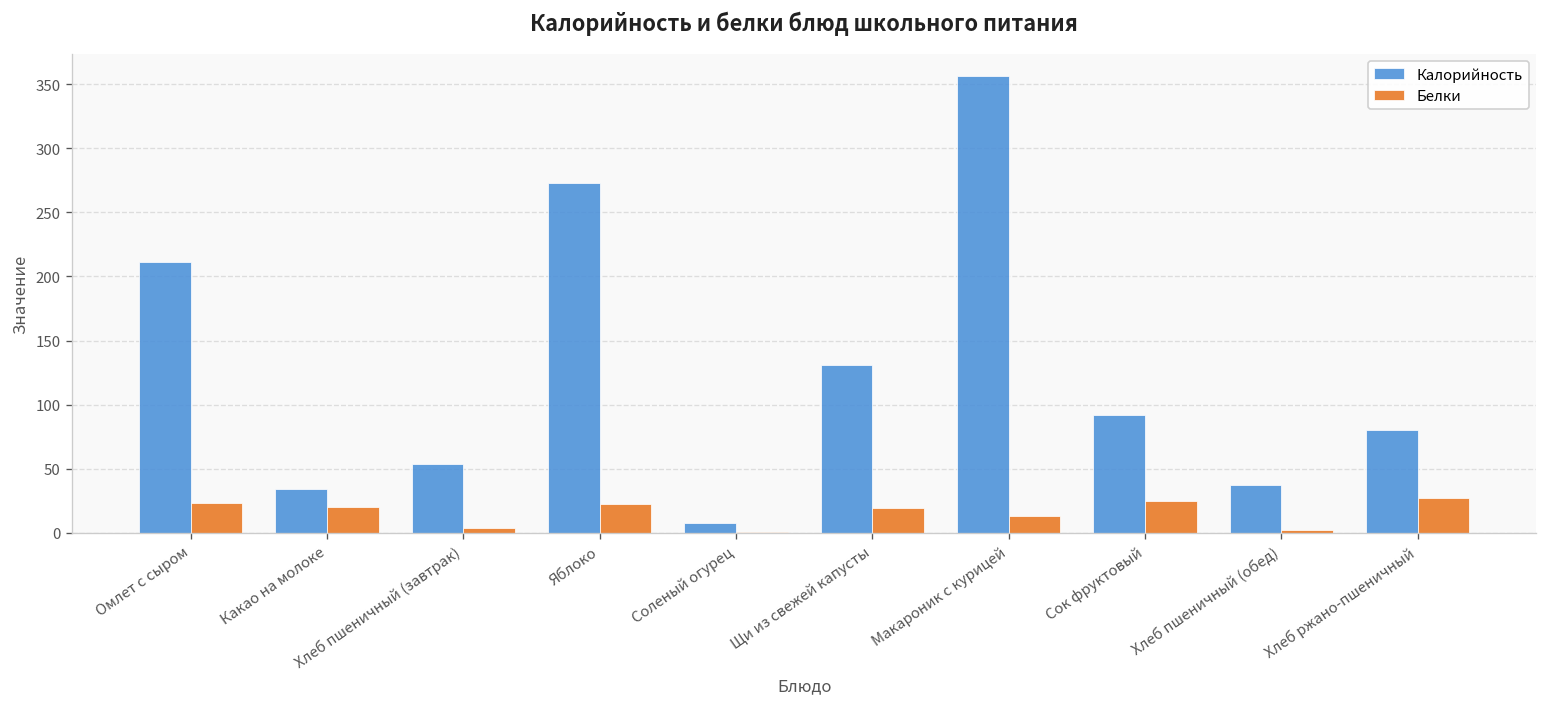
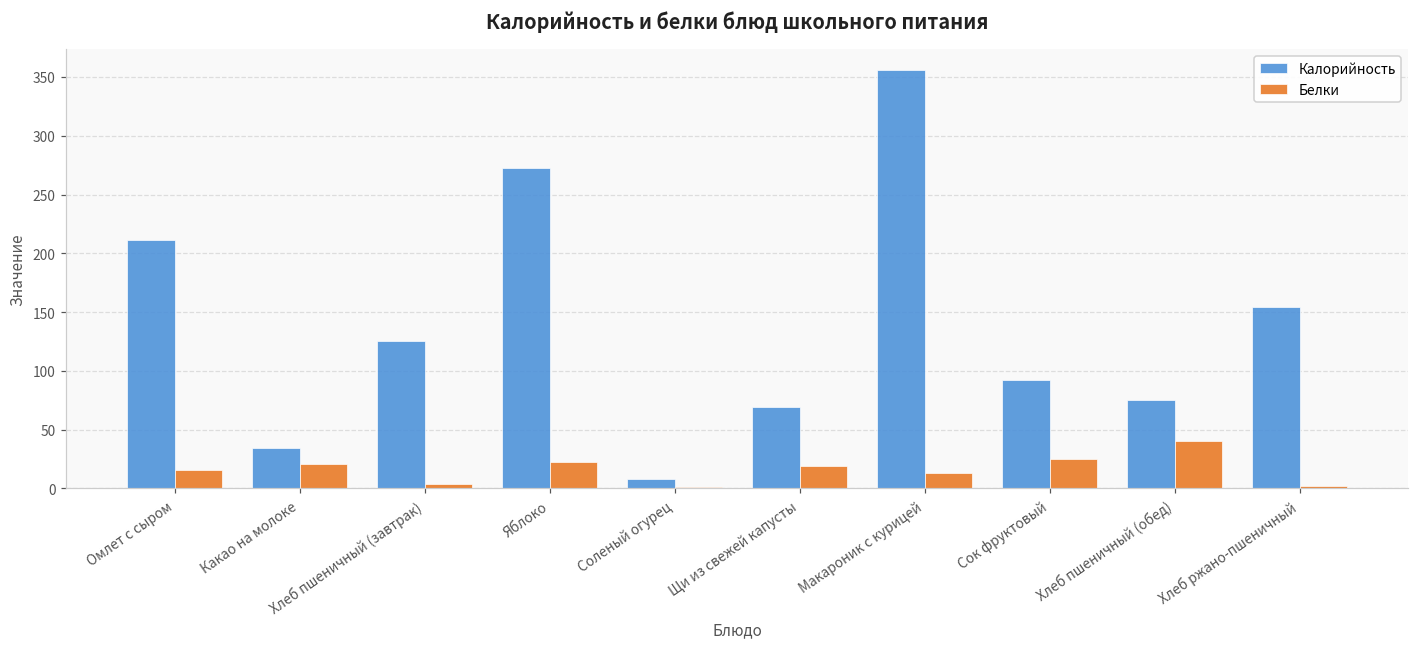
Белки, Омлет с сыром: 23 -> 15
Калорийность, Хлеб пшеничный (завтрак): 53 -> 125
Калорийность, Щи из свежей капусты: 131 -> 69
Калорийность, Хлеб пшеничный (обед): 37 -> 75
Белки, Хлеб пшеничный (обед): 2 -> 41
Калорийность, Хлеб ржано-пшеничный: 80 -> 154
Белки, Хлеб ржано-пшеничный: 27 -> 2
